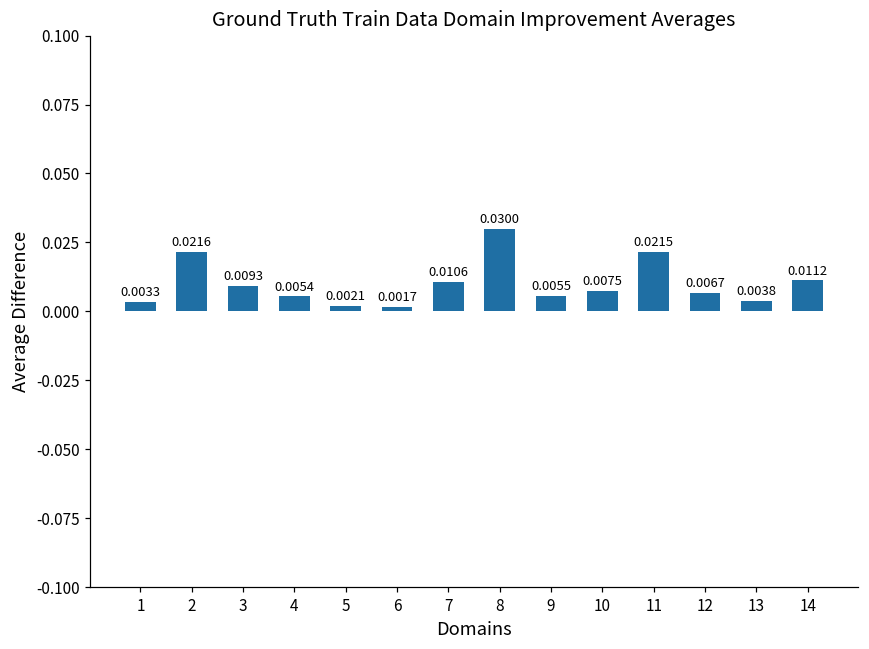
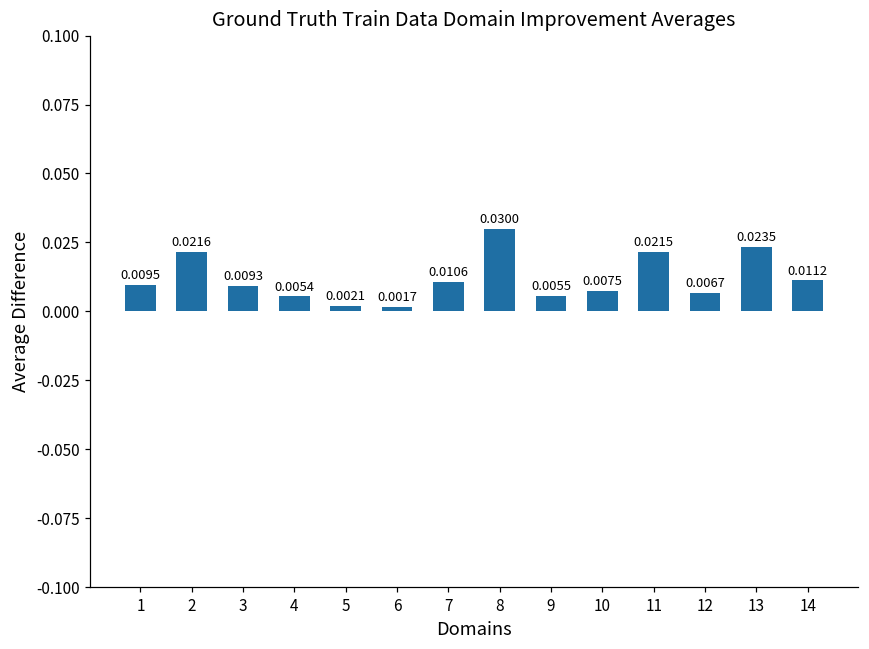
1: 0.0033 -> 0.0095
13: 0.0038 -> 0.0235
